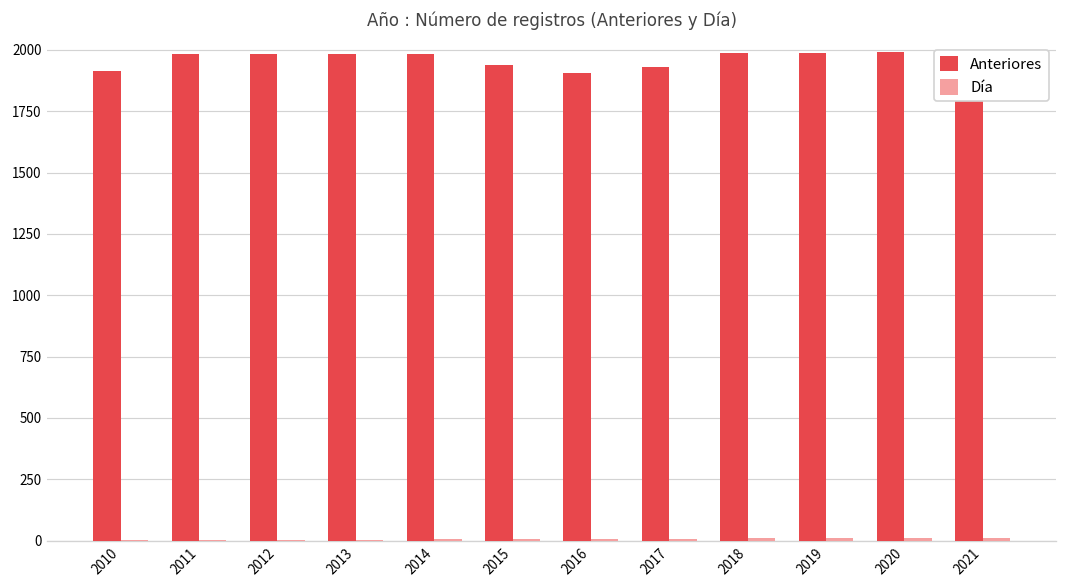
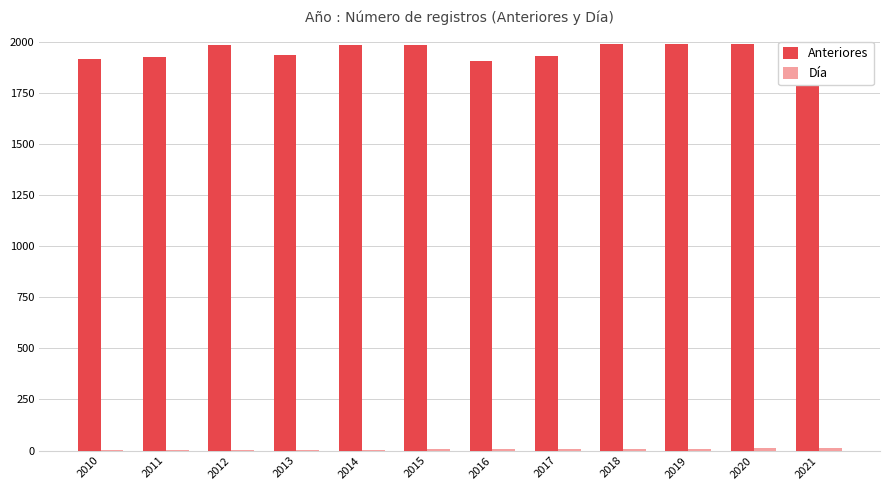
Anteriores, 2011: 1980 -> 1920
Anteriores, 2013: 1980 -> 1930
Anteriores, 2015: 1940 -> 1990
